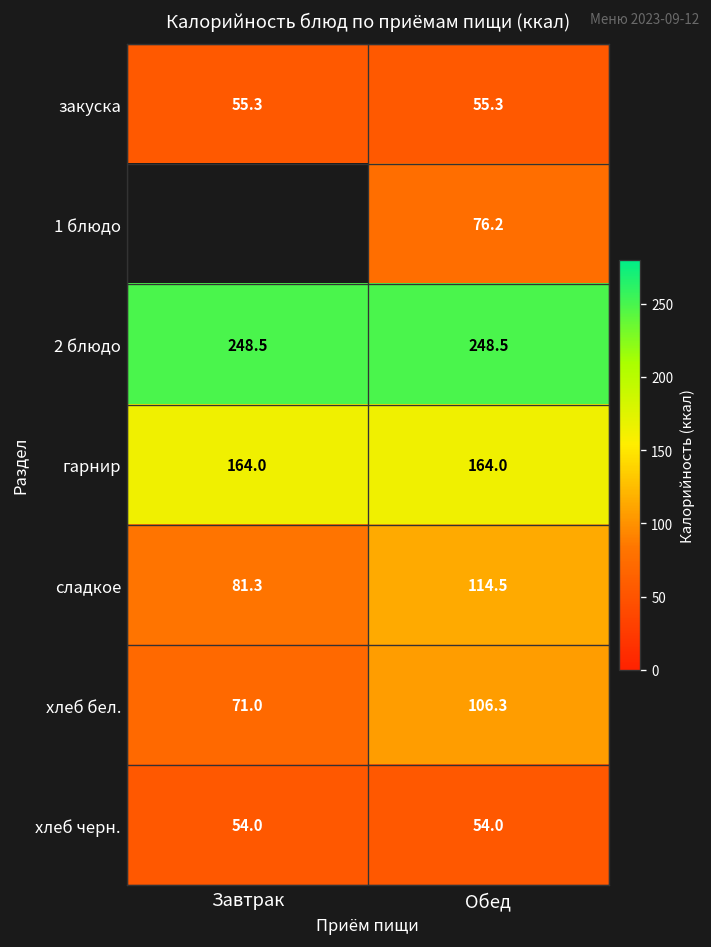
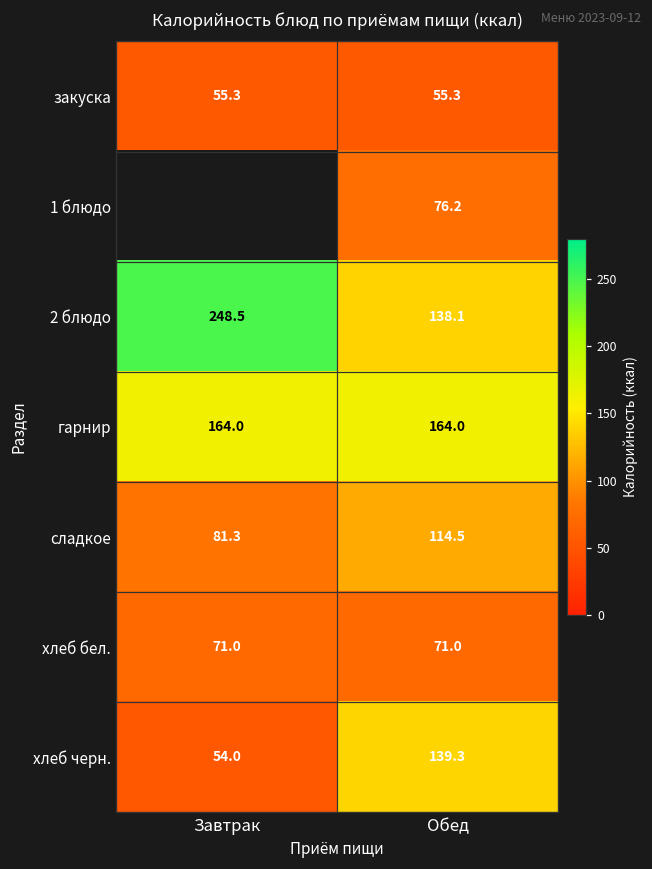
2 блюдо, Обед: 248.5 -> 138.1
хлеб бел., Обед: 106.3 -> 71.0
хлеб черн., Обед: 54.0 -> 139.3
